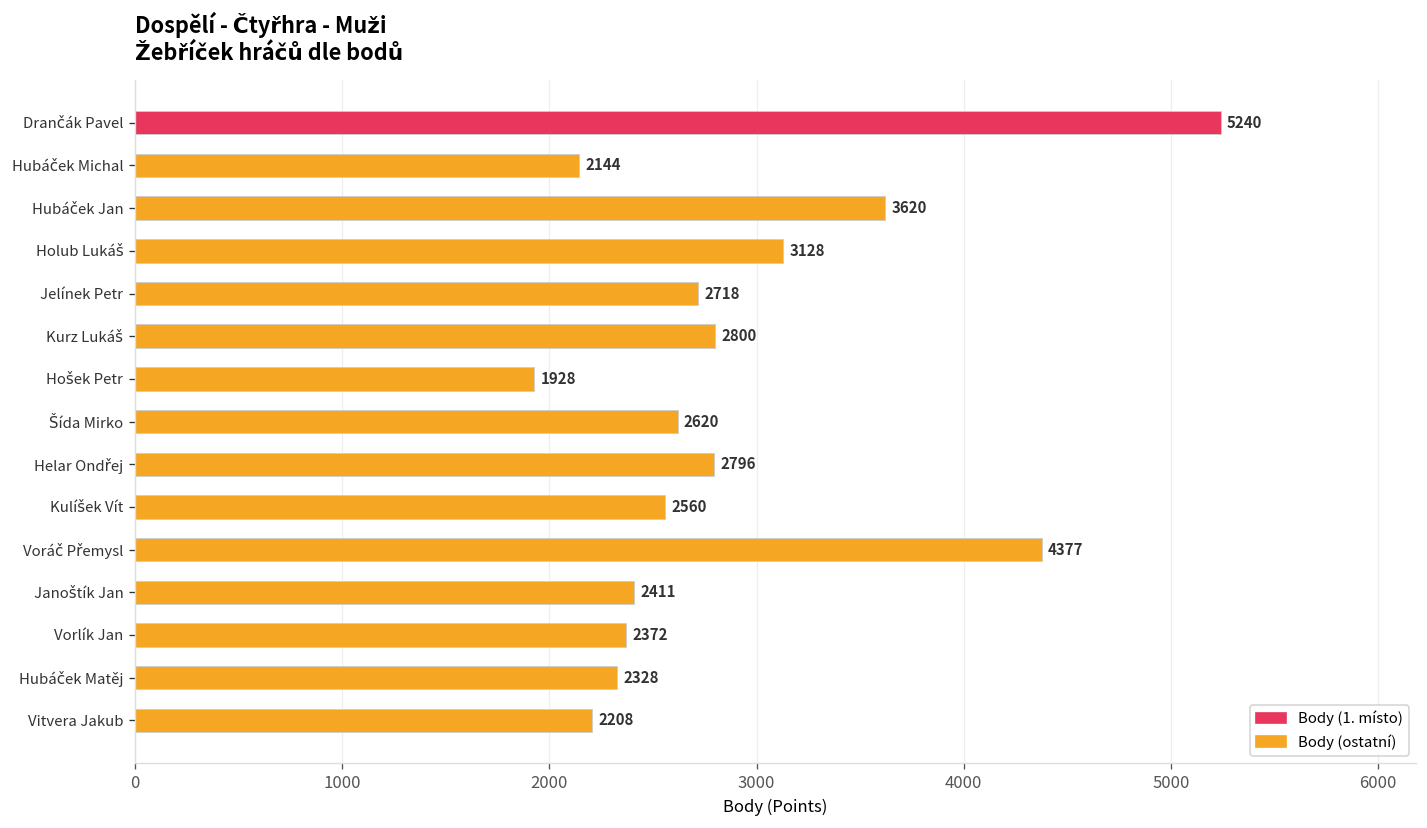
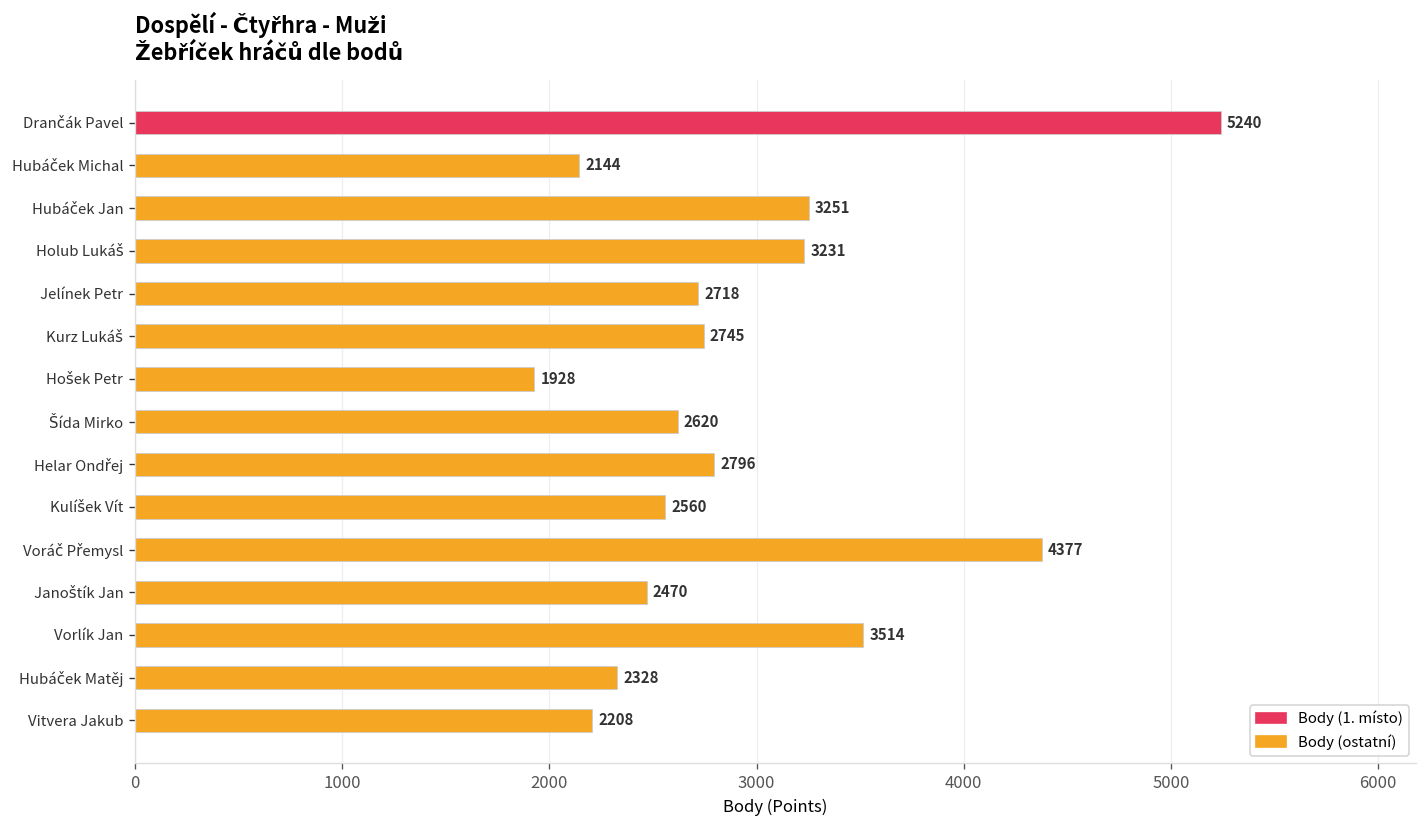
Hubáček Jan: 3620 -> 3251
Holub Lukáš: 3128 -> 3231
Kurz Lukáš: 2800 -> 2745
Janoštík Jan: 2411 -> 2470
Vorlík Jan: 2372 -> 3514
